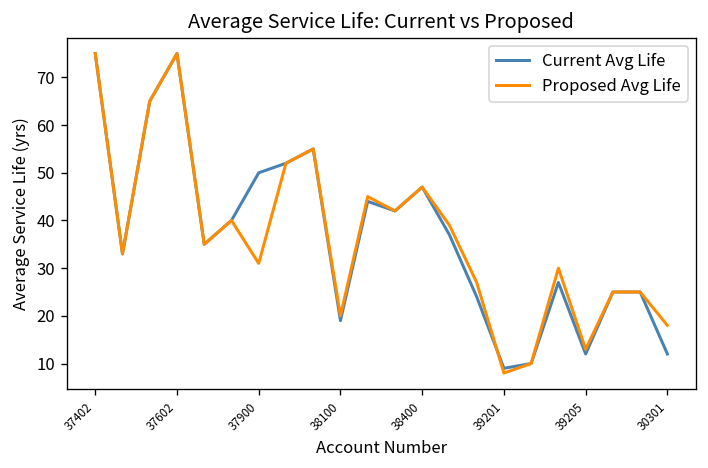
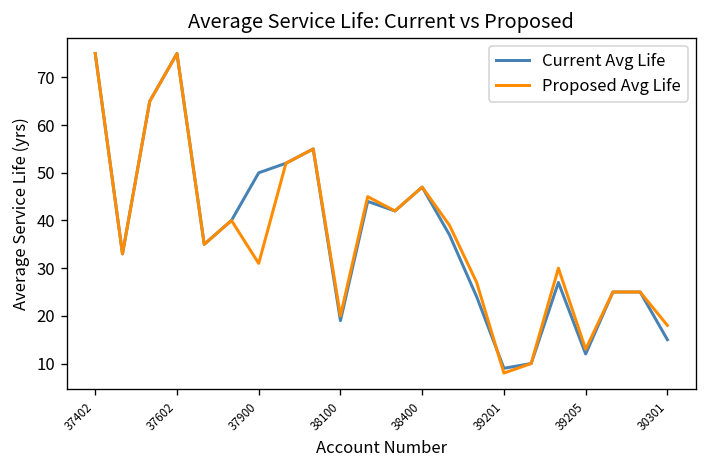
Current Avg Life, 30301: 12 -> 15
